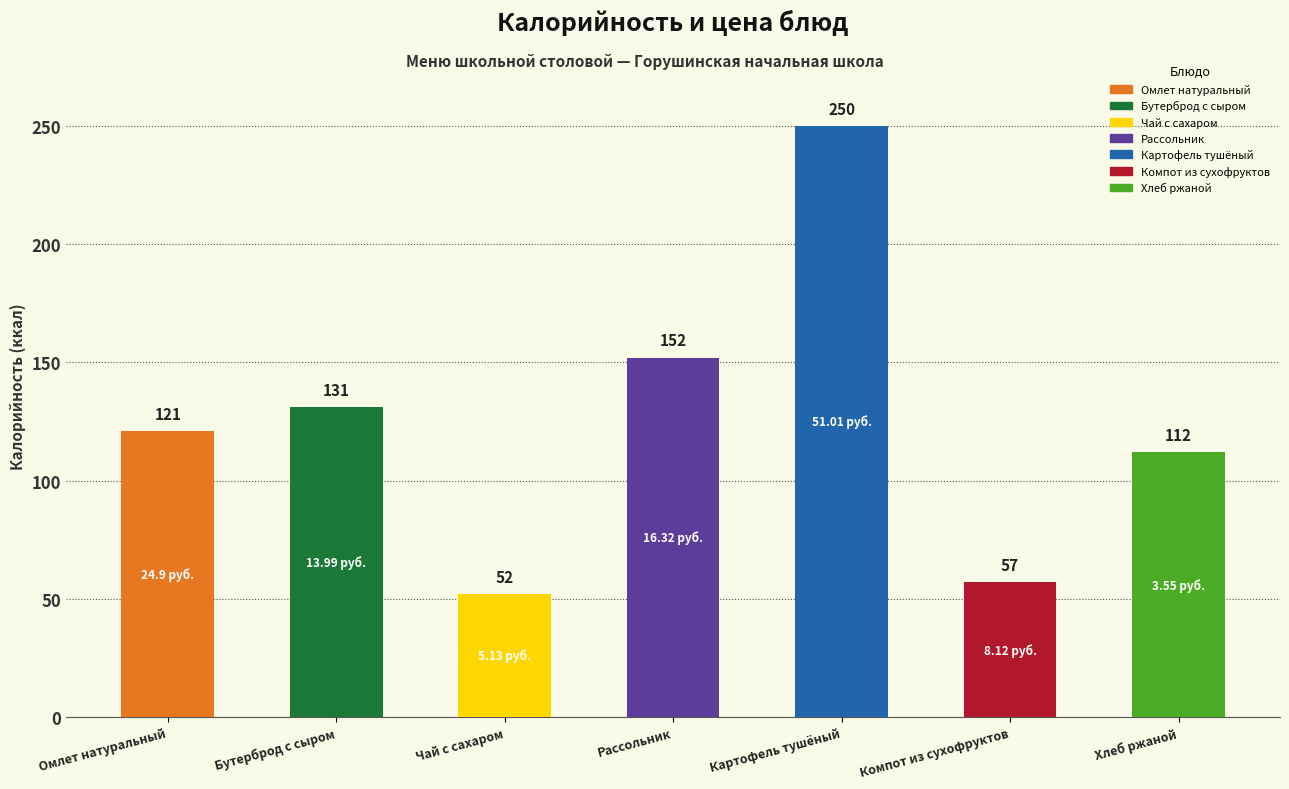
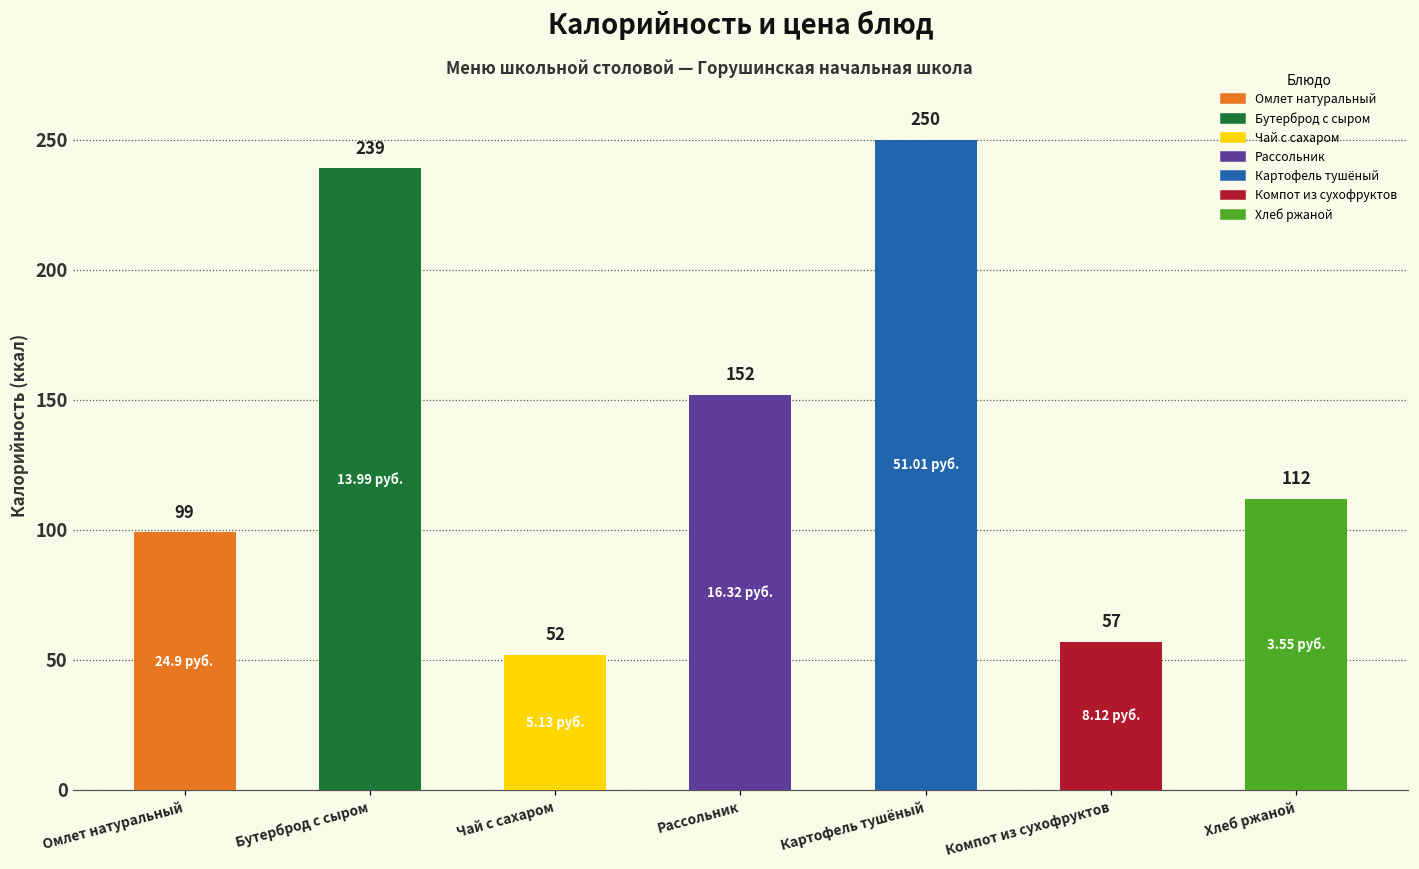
Омлет натуральный: 121 -> 99
Бутерброд с сыром: 131 -> 239
